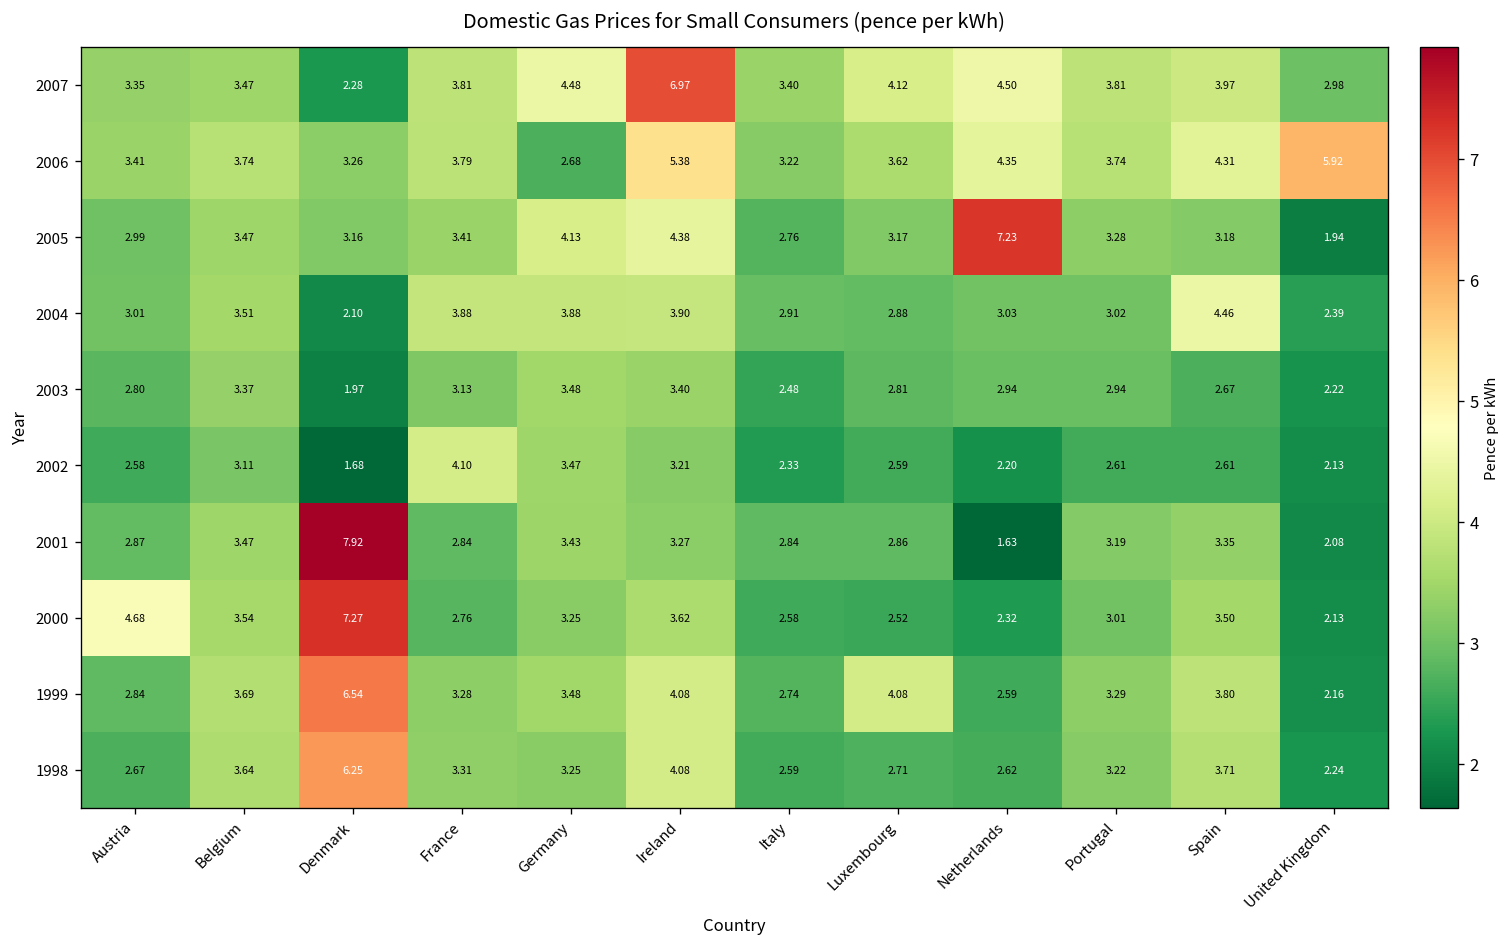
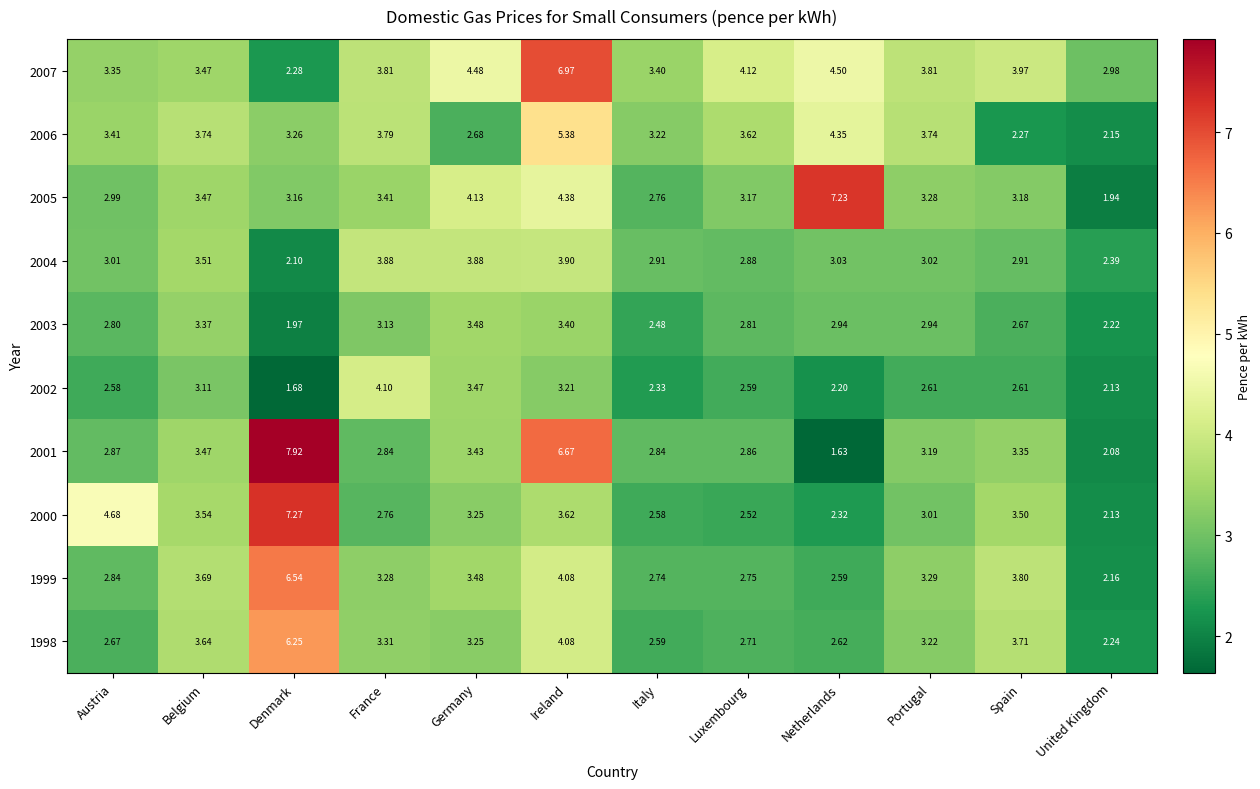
2006, Spain: 4.31 -> 2.27
2006, United Kingdom: 5.92 -> 2.15
2004, Spain: 4.46 -> 2.91
2001, Ireland: 3.27 -> 6.67
1999, Luxembourg: 4.08 -> 2.75
